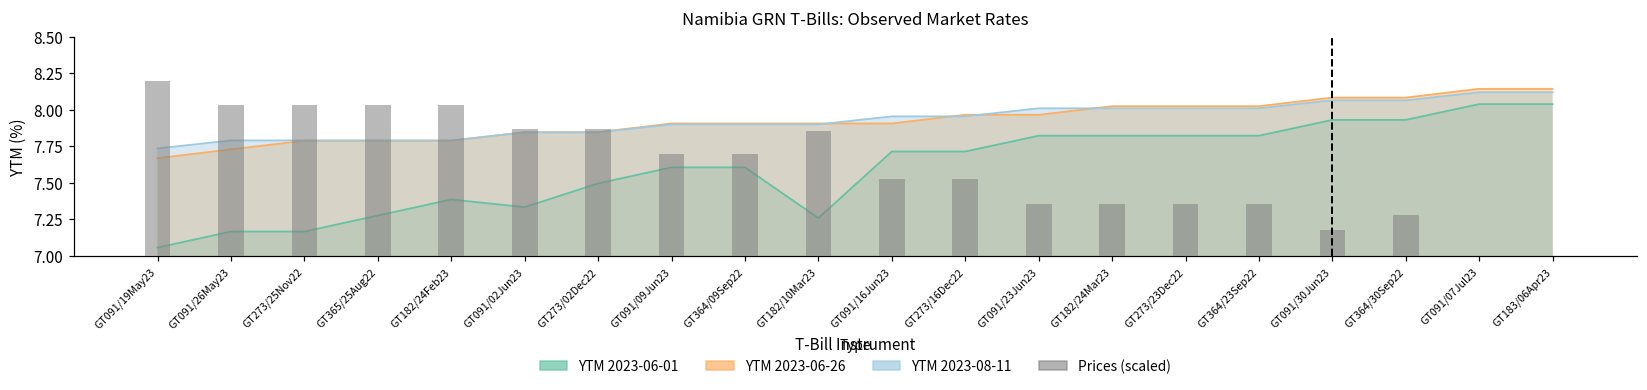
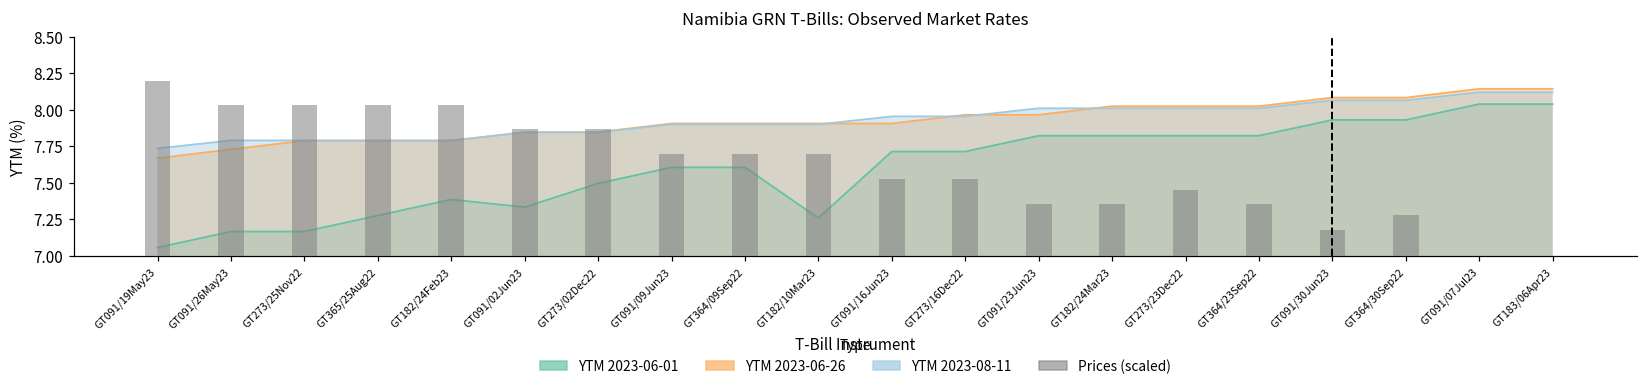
Prices (scaled), GT182/10Mar23: 7.86 -> 7.70
Prices (scaled), GT273/23Dec22: 7.35 -> 7.45
